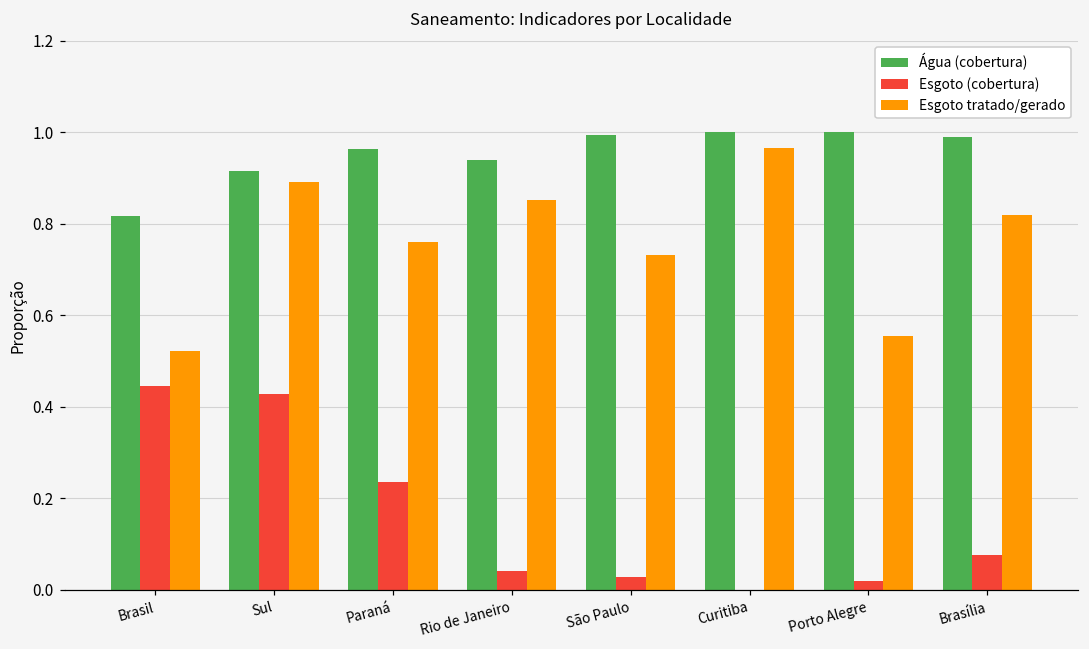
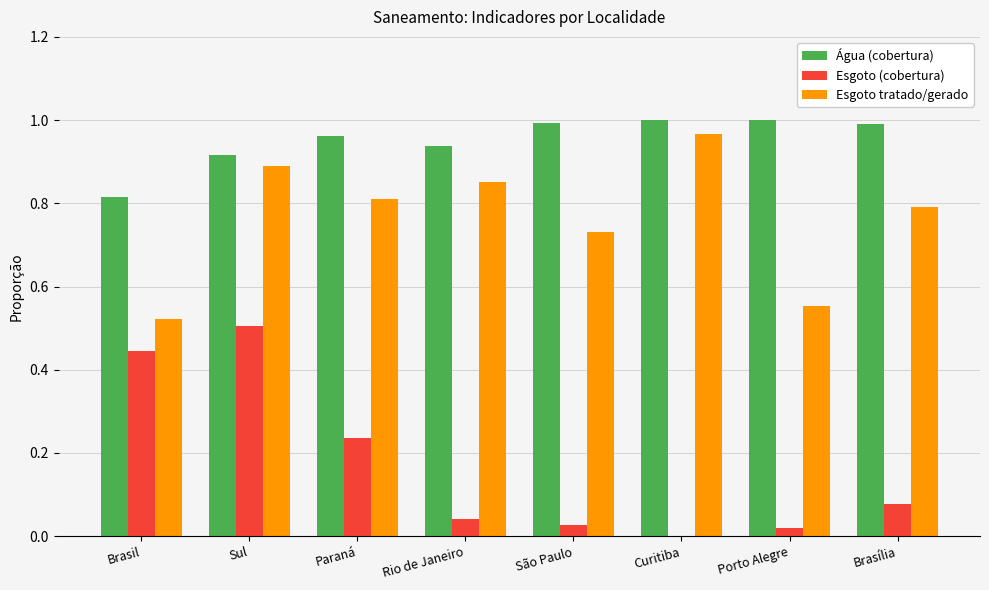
Esgoto (cobertura), Sul: 0.43 -> 0.50
Esgoto tratado/gerado, Paraná: 0.76 -> 0.81
Esgoto tratado/gerado, Brasília: 0.82 -> 0.79
